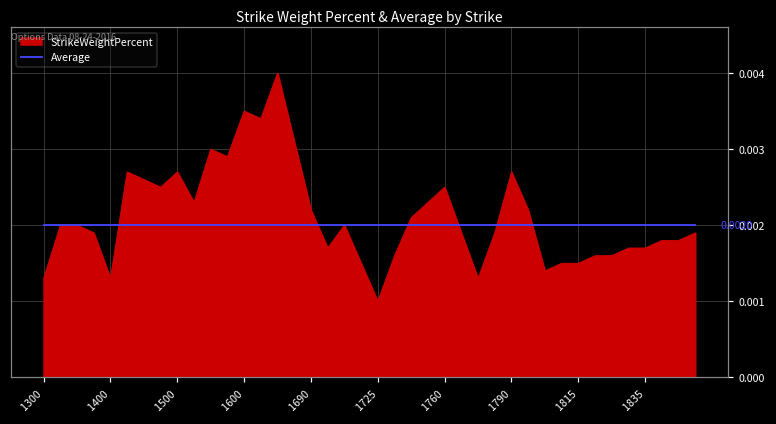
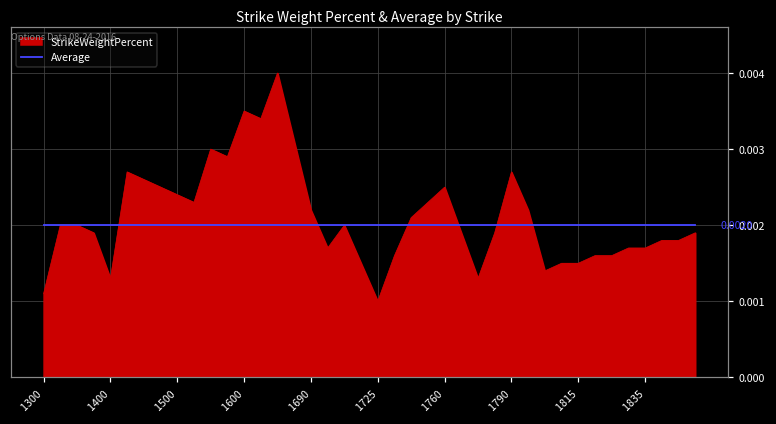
StrikeWeightPercent, 1300: 0.0013 -> 0.0011
StrikeWeightPercent, 1500: 0.0027 -> 0.0024
